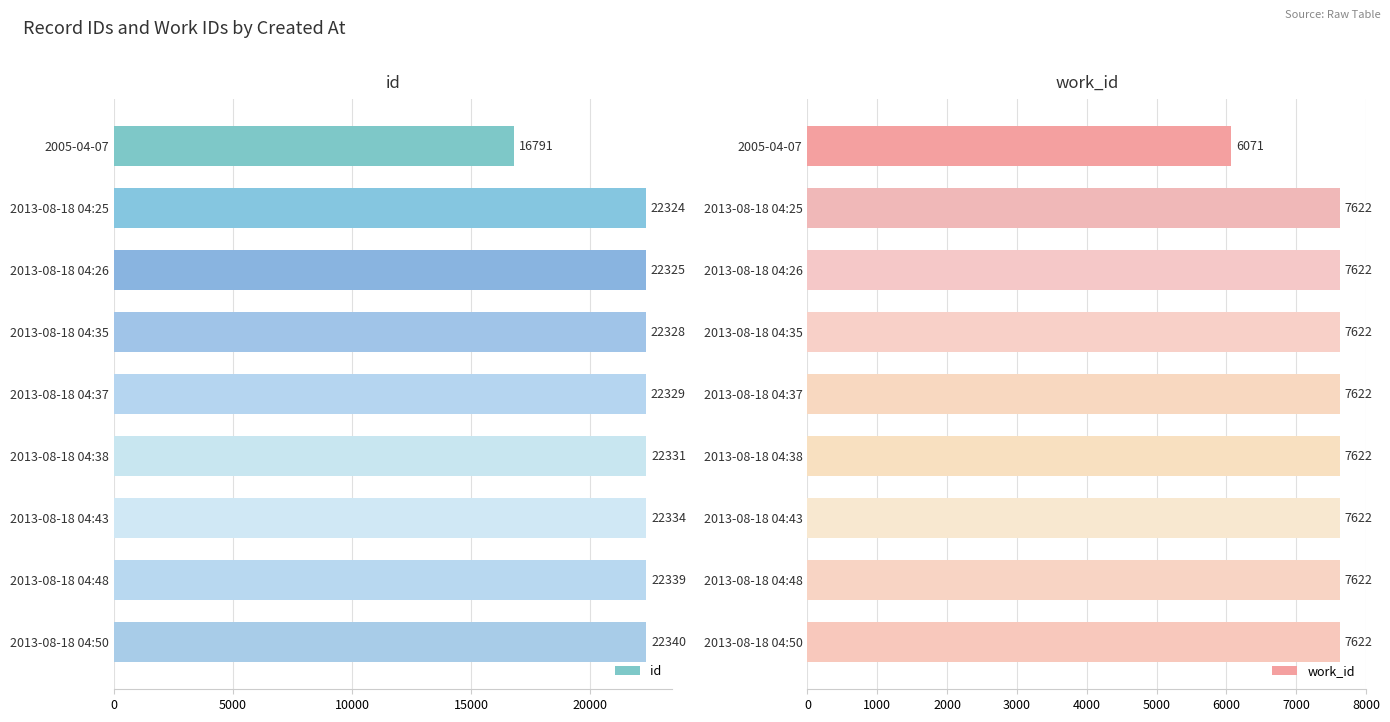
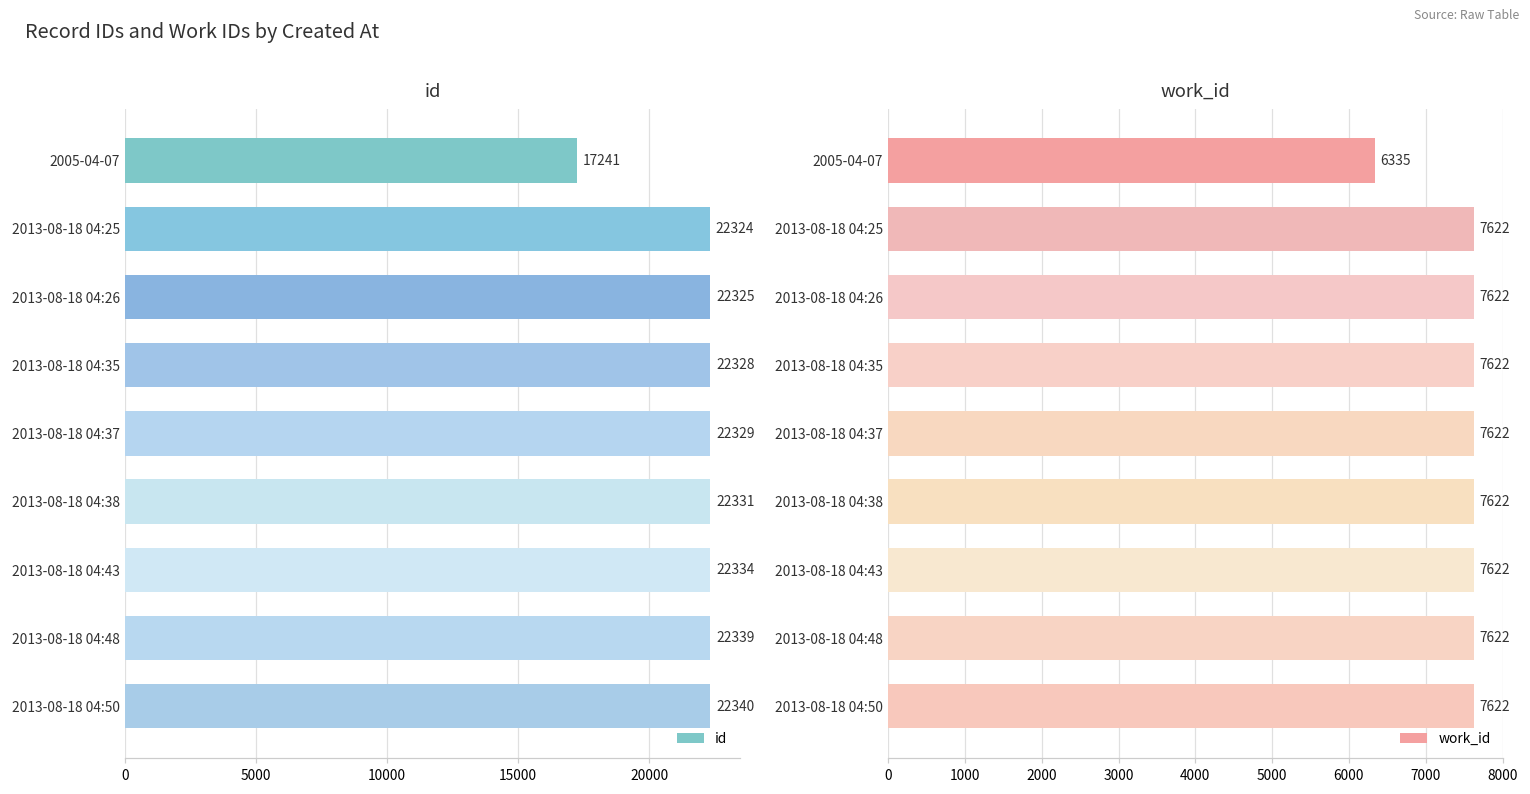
id, 2005-04-07: 16791 -> 17241
work_id, 2005-04-07: 6071 -> 6335
